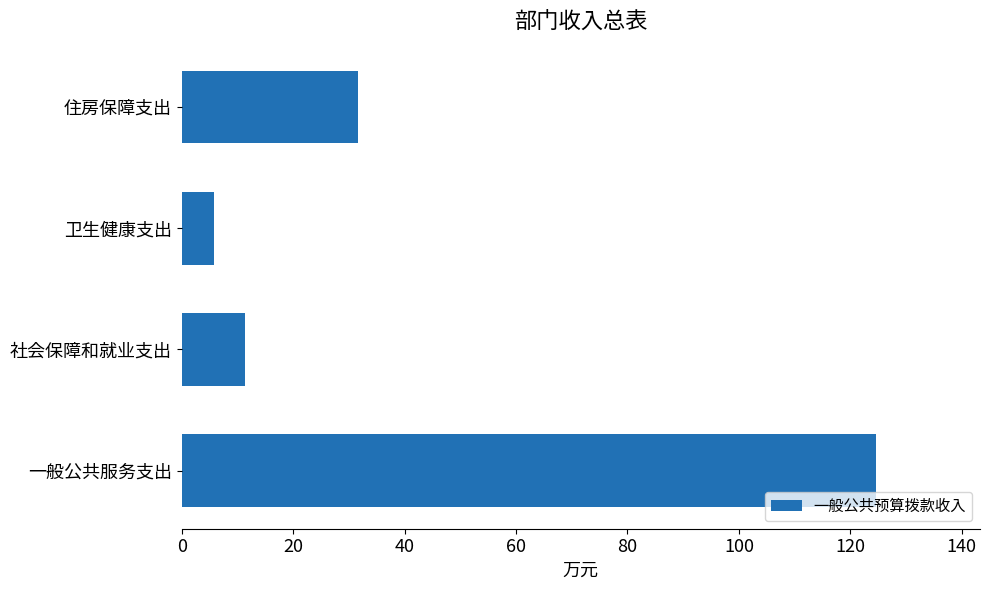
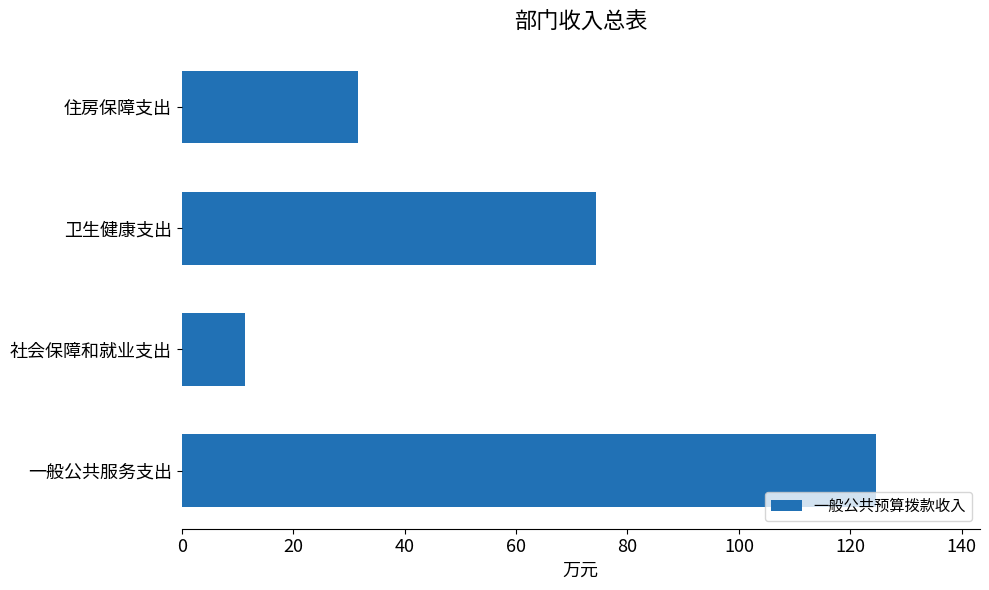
卫生健康支出: 6 -> 74
